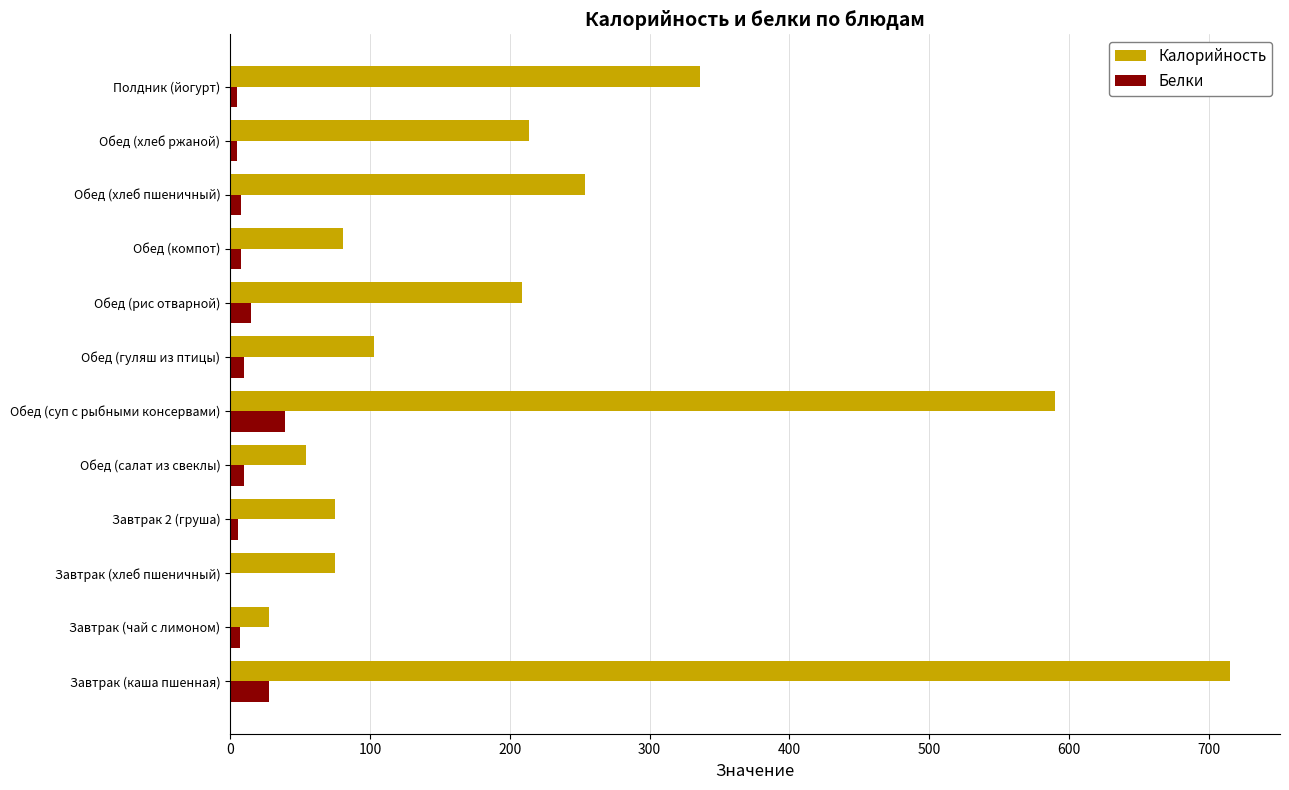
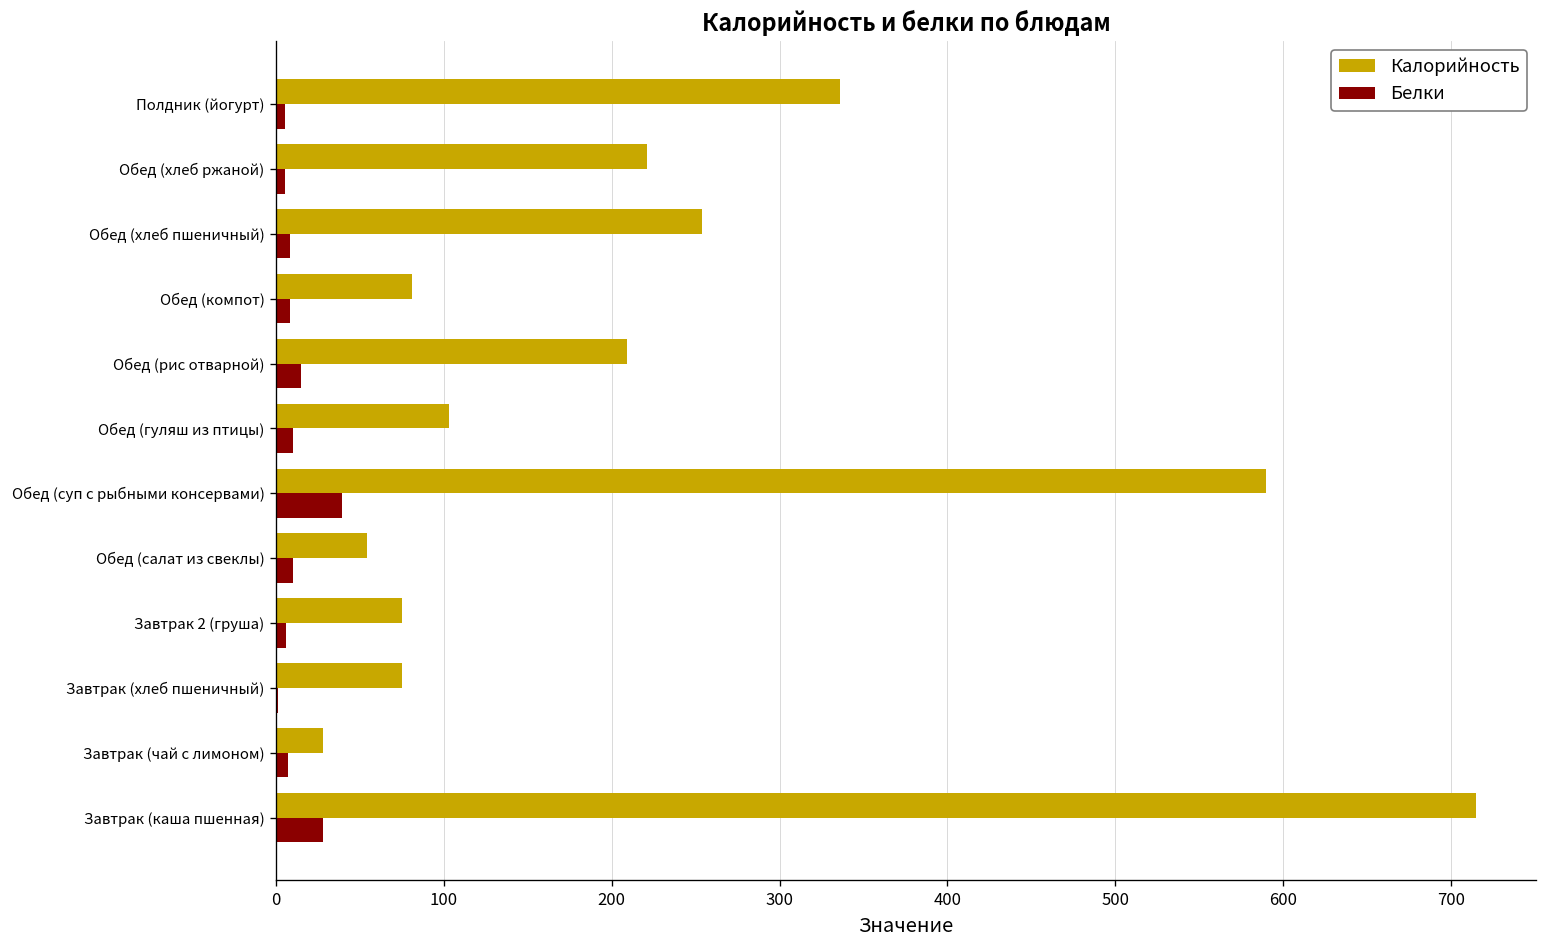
Калорийность, Обед (хлеб ржаной): 214 -> 221
